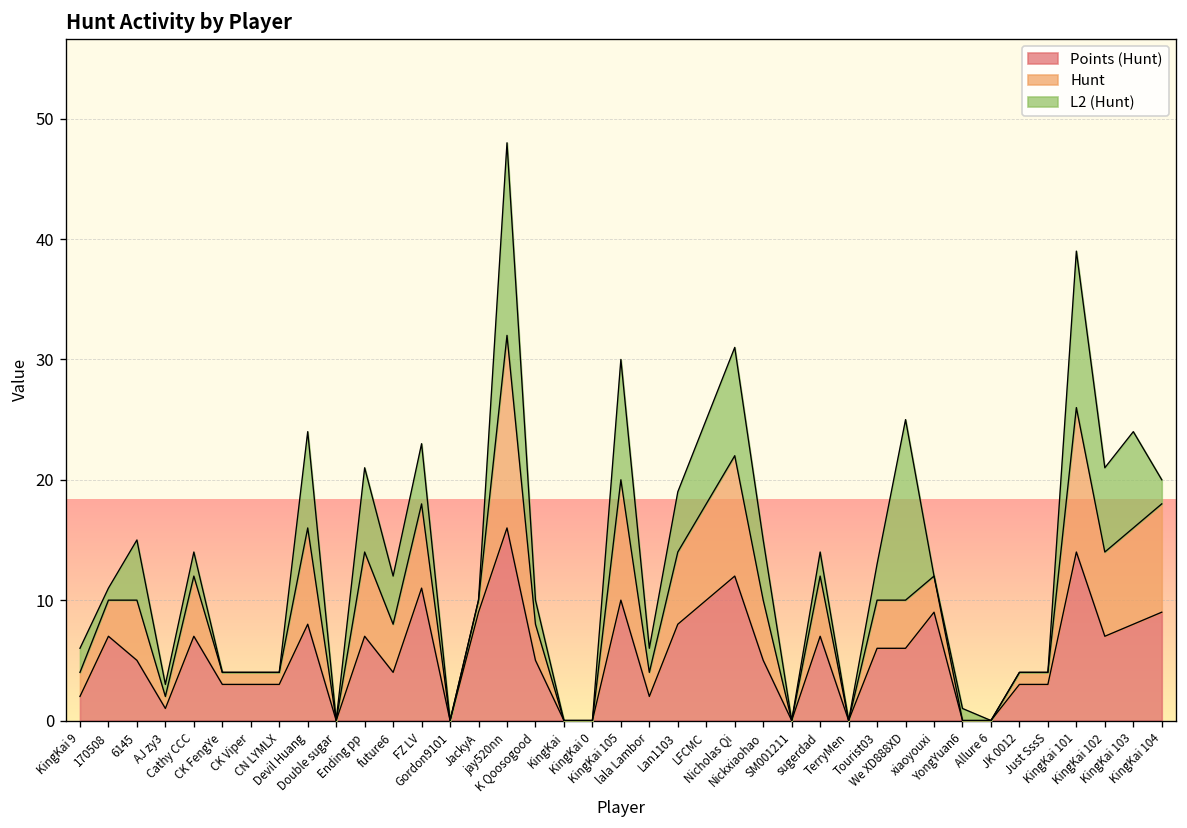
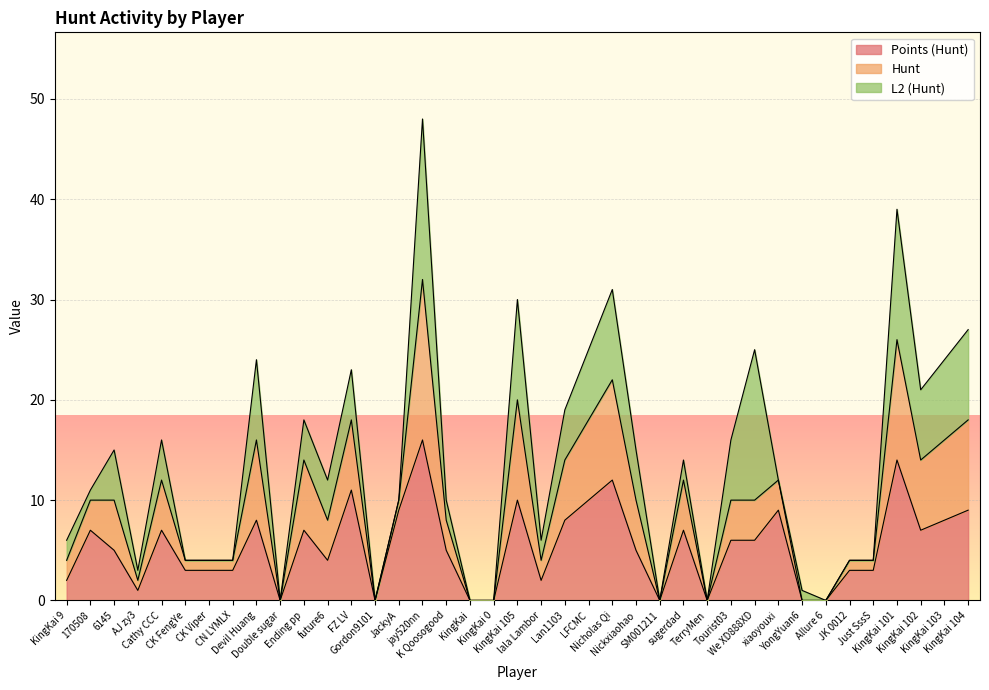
L2 (Hunt), Cathy CCC: 2 -> 4
L2 (Hunt), Ending pp: 7 -> 4
L2 (Hunt), Tourist03: 3 -> 6
L2 (Hunt), KingKai 104: 2 -> 9
